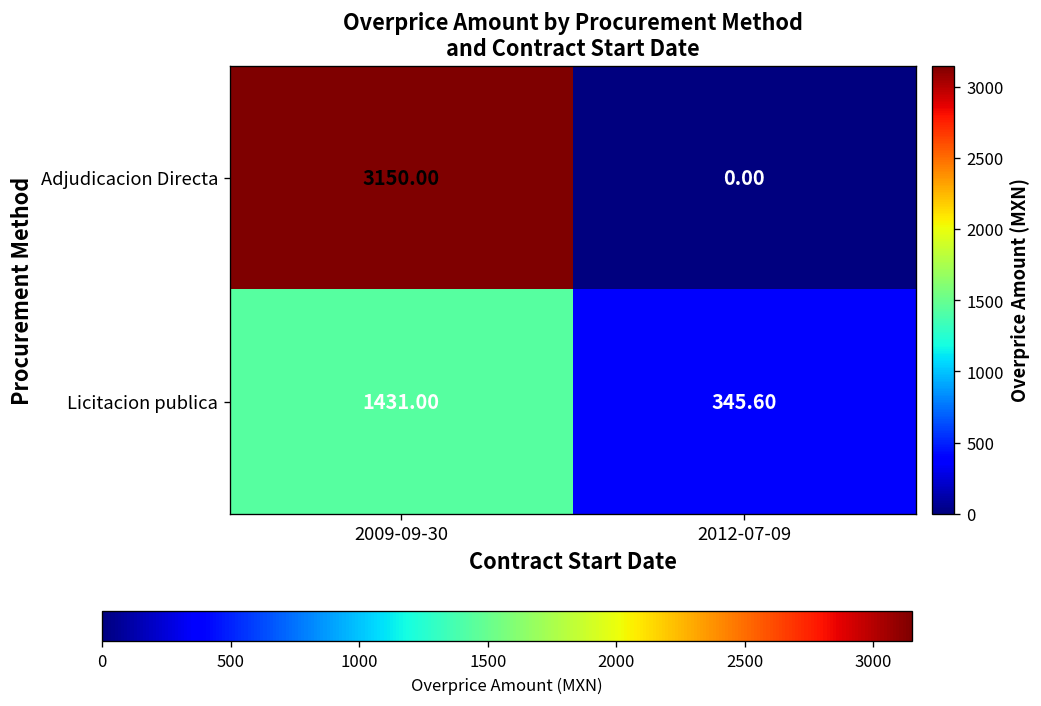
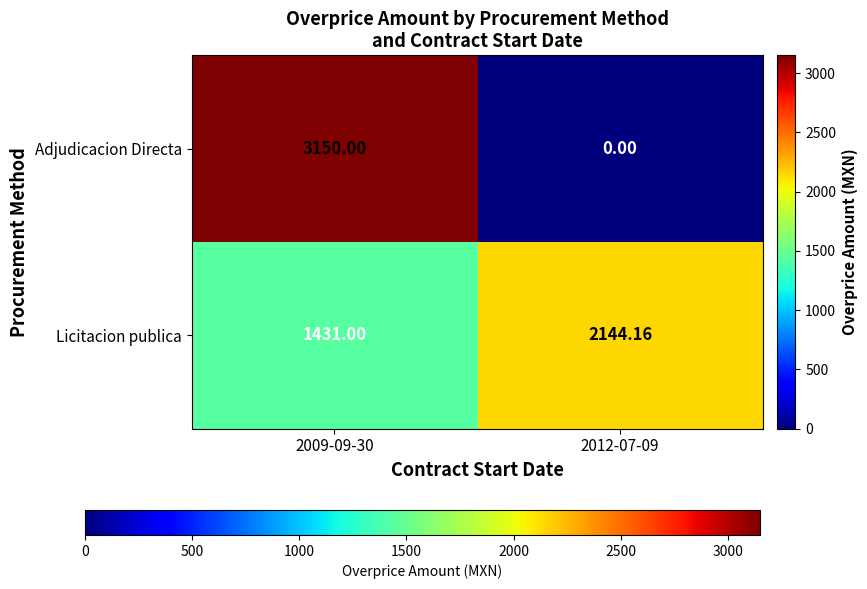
Licitacion publica, 2012-07-09: 345.60 -> 2144.16
